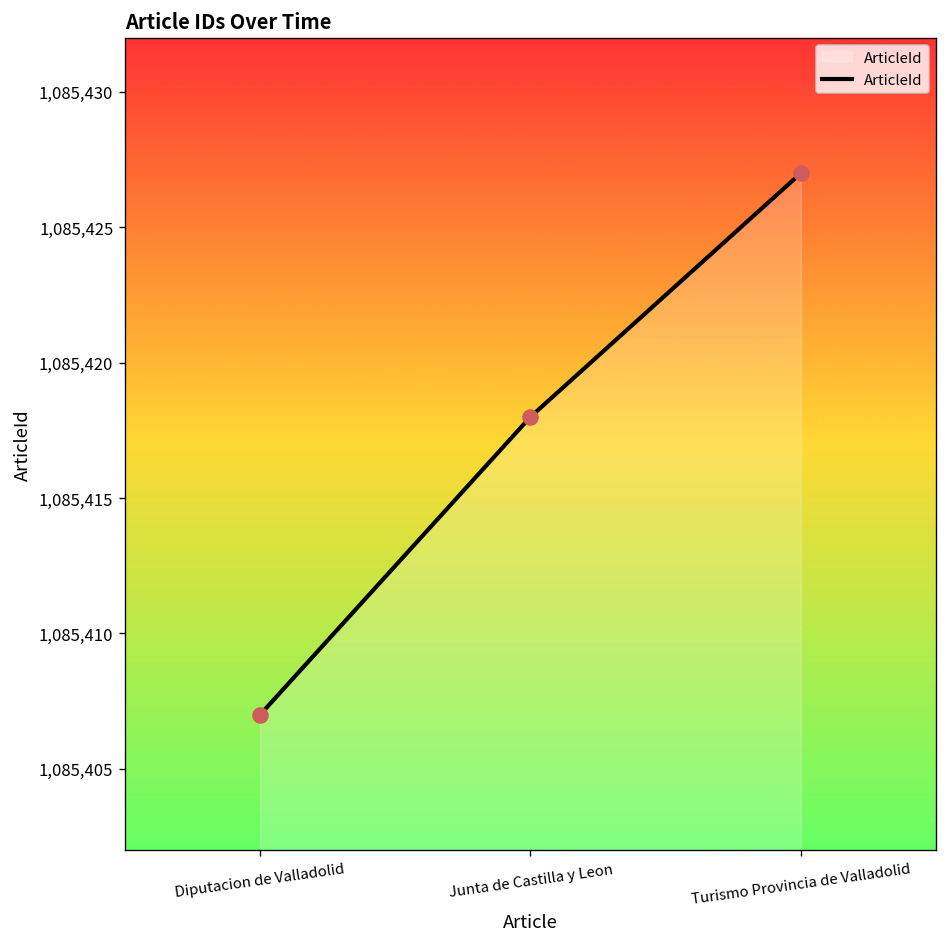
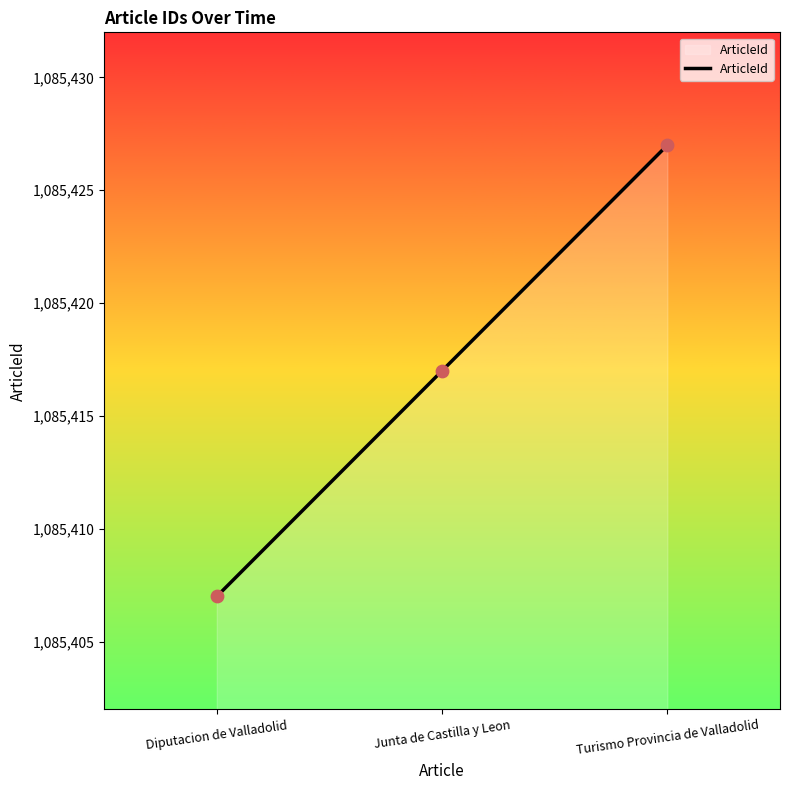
Junta de Castilla y Leon: 1,085,418 -> 1,085,417
